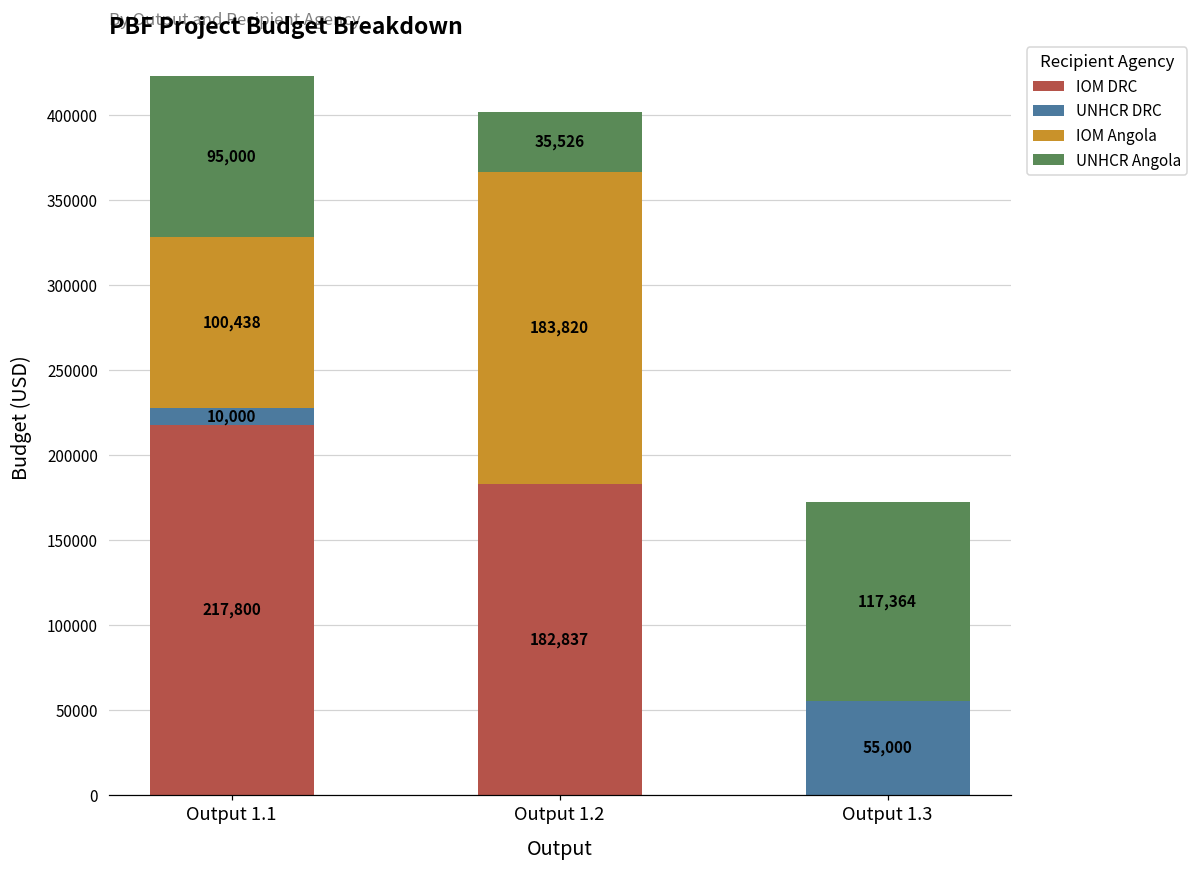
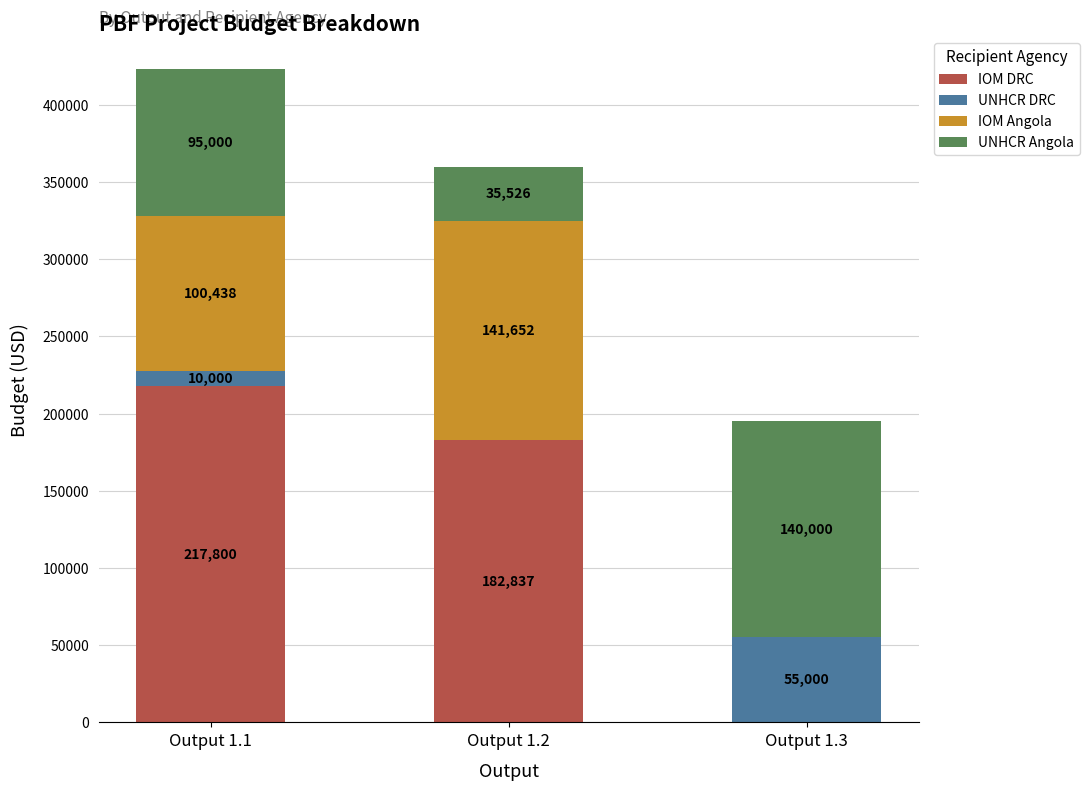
IOM Angola, Output 1.2: 183,820 -> 141,652
UNHCR Angola, Output 1.3: 117,364 -> 140,000
